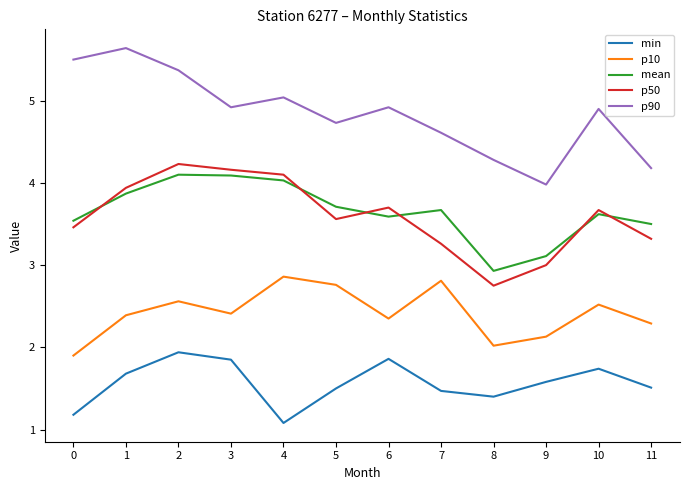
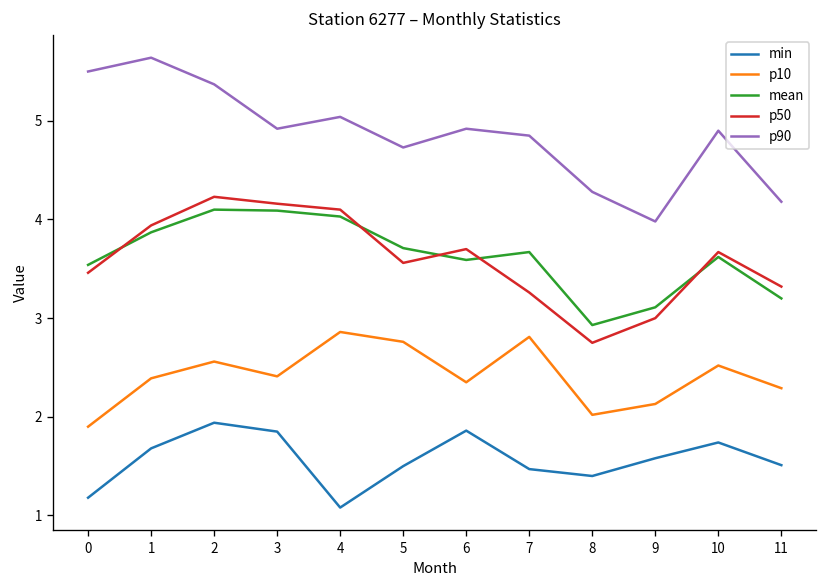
p90, 7: 4.6 -> 4.9
mean, 11: 3.5 -> 3.2
